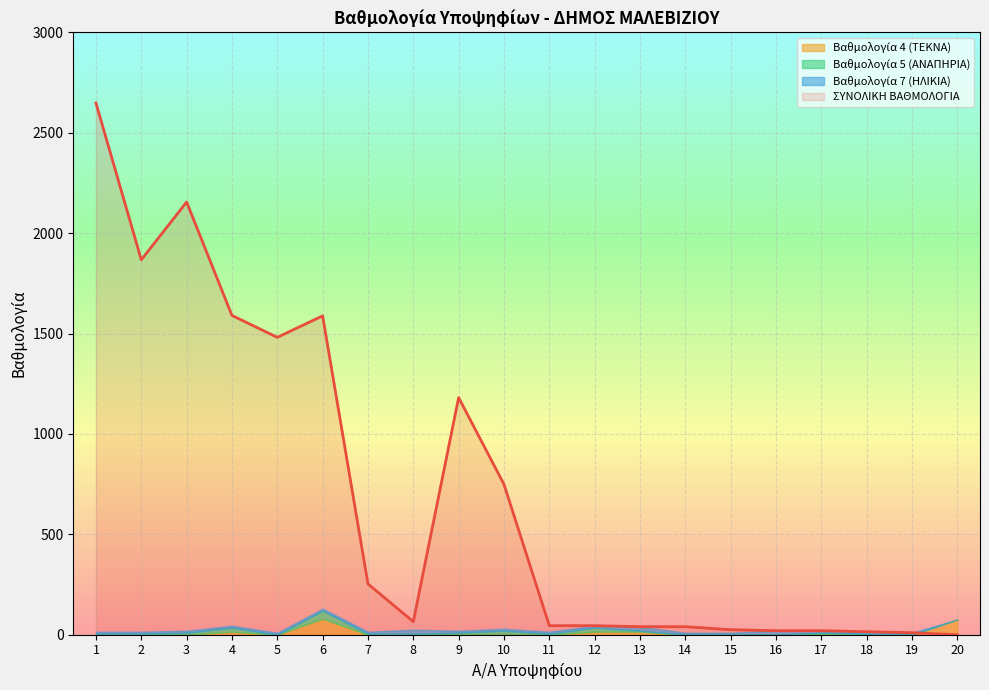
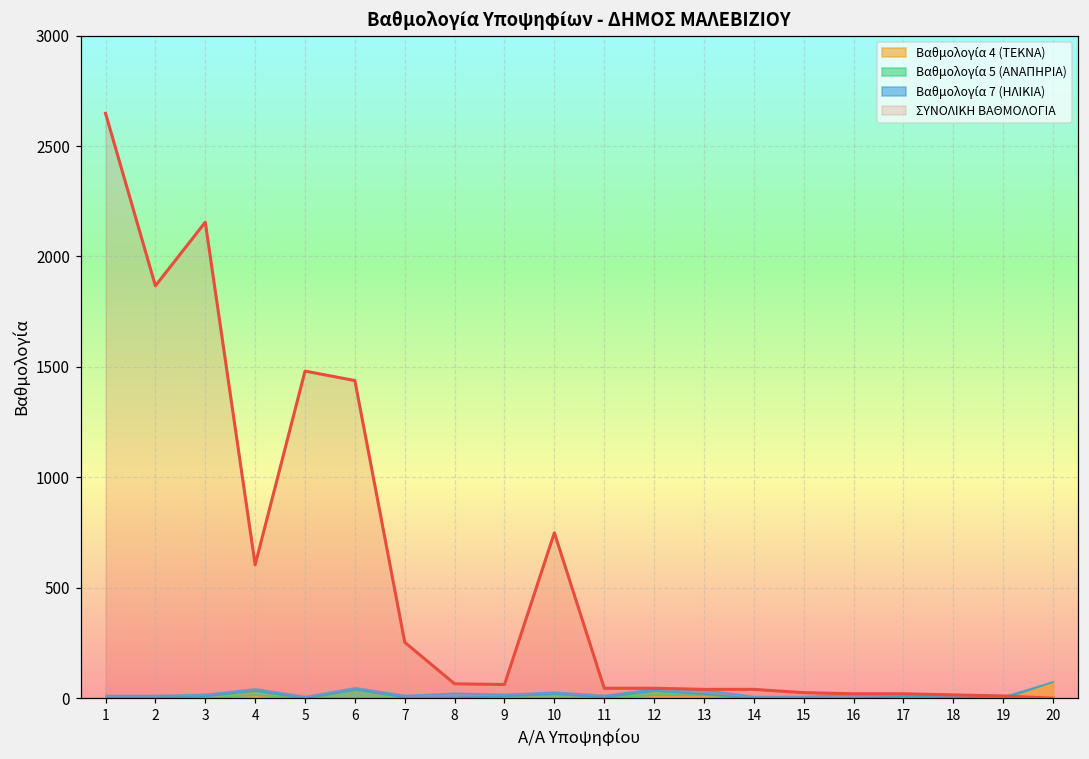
ΣΥΝΟΛΙΚΗ ΒΑΘΜΟΛΟΓΙΑ, 4: 1590 -> 600
Βαθμολογία 4 (ΤΕΚΝΑ), 6: 80 -> 0
ΣΥΝΟΛΙΚΗ ΒΑΘΜΟΛΟΓΙΑ, 6: 1590 -> 1440
ΣΥΝΟΛΙΚΗ ΒΑΘΜΟΛΟΓΙΑ, 9: 1180 -> 60
